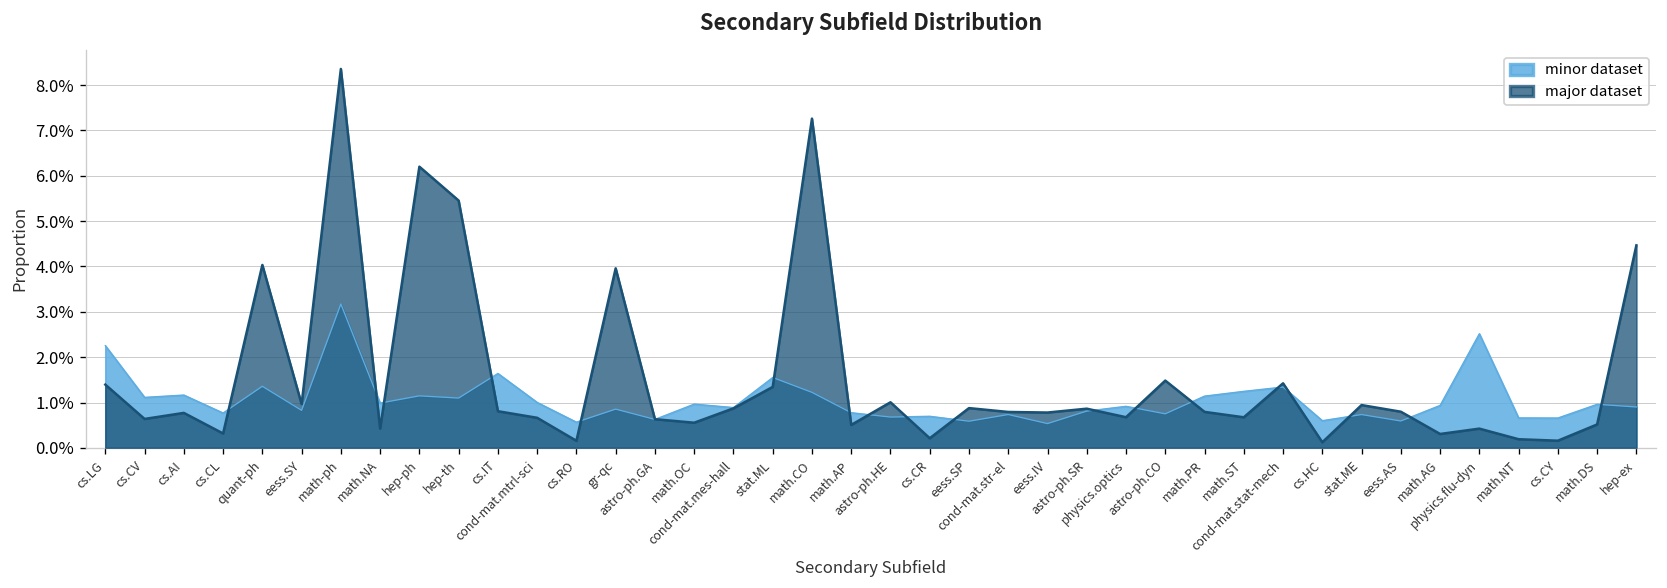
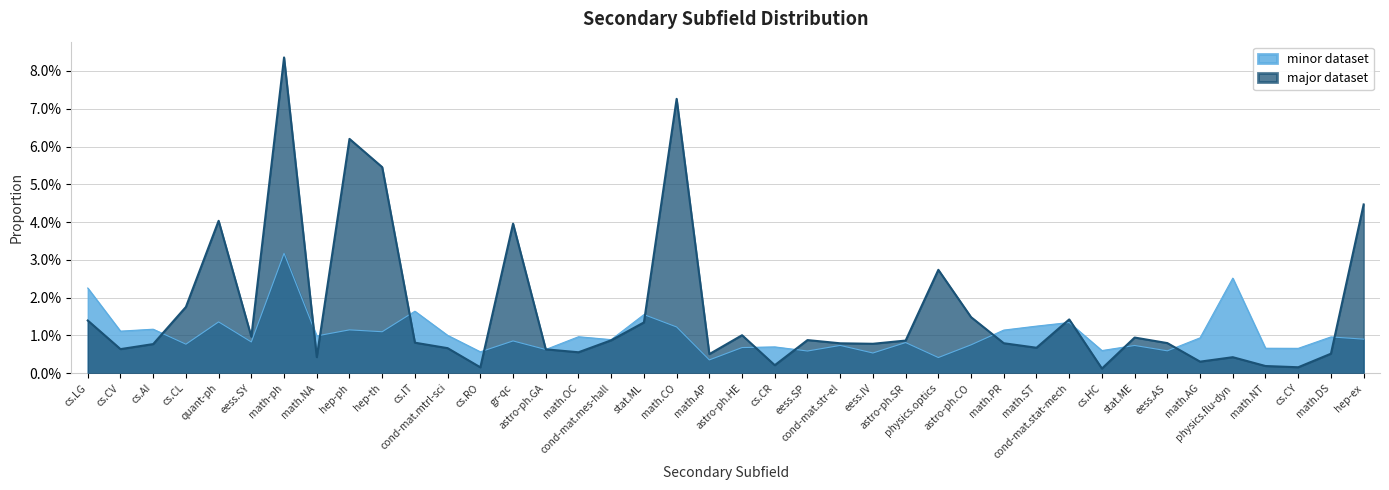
major dataset, cs.CL: 0.3% -> 1.8%
minor dataset, math.AP: 0.8% -> 0.4%
minor dataset, physics.optics: 0.9% -> 0.4%
major dataset, physics.optics: 0.7% -> 2.7%
